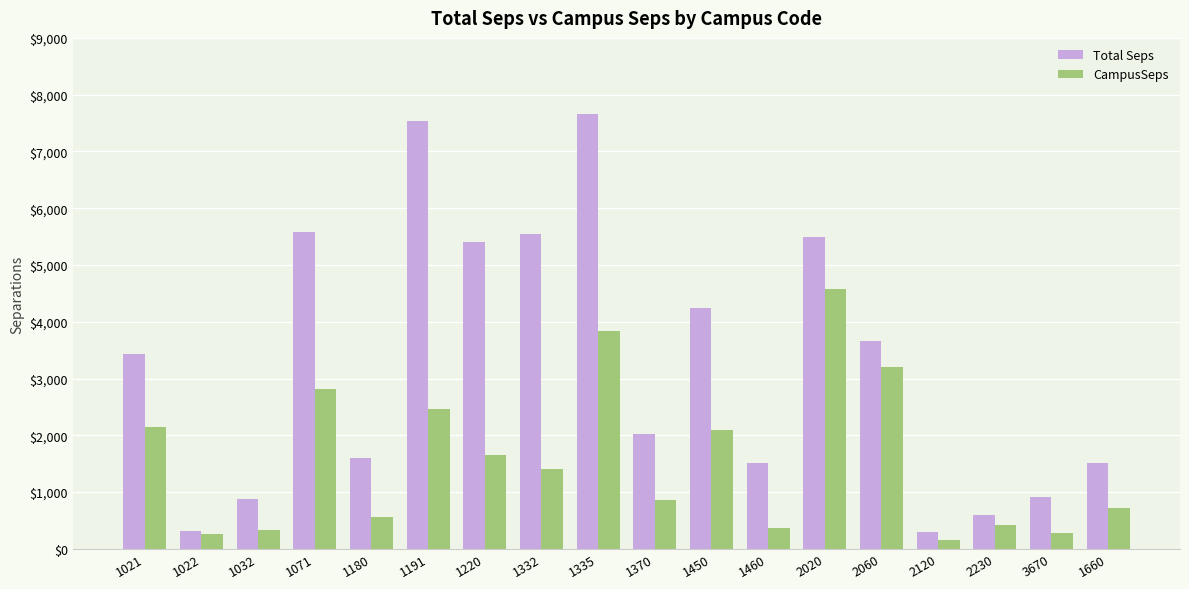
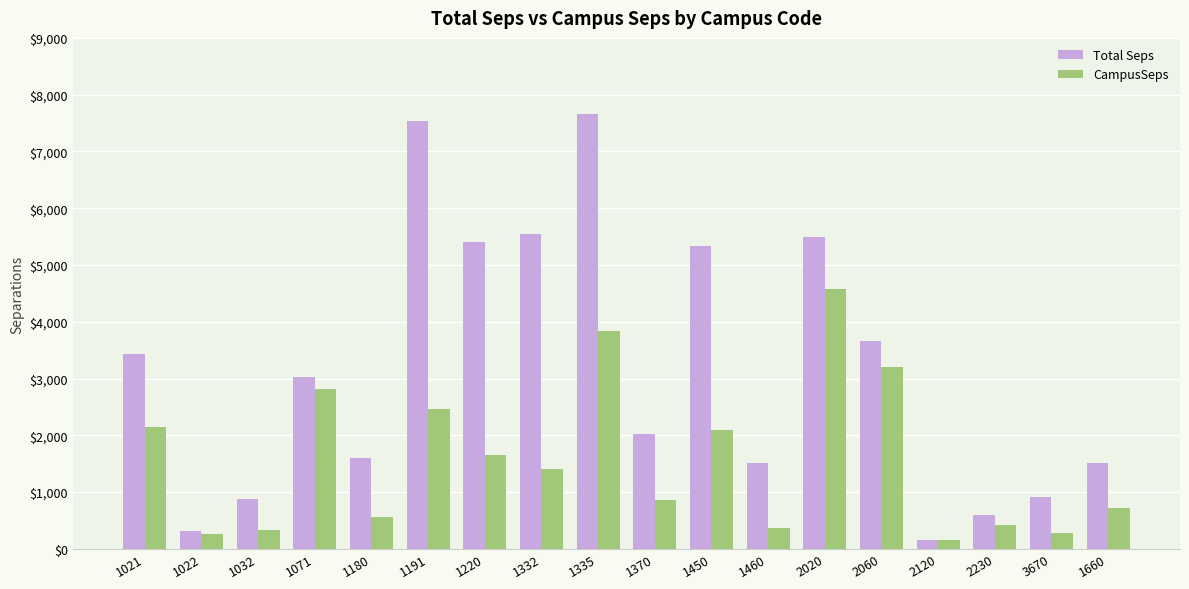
Total Seps, 1071: $5,600 -> $3,000
Total Seps, 1450: $4,300 -> $5,300
Total Seps, 2120: $300 -> $200
